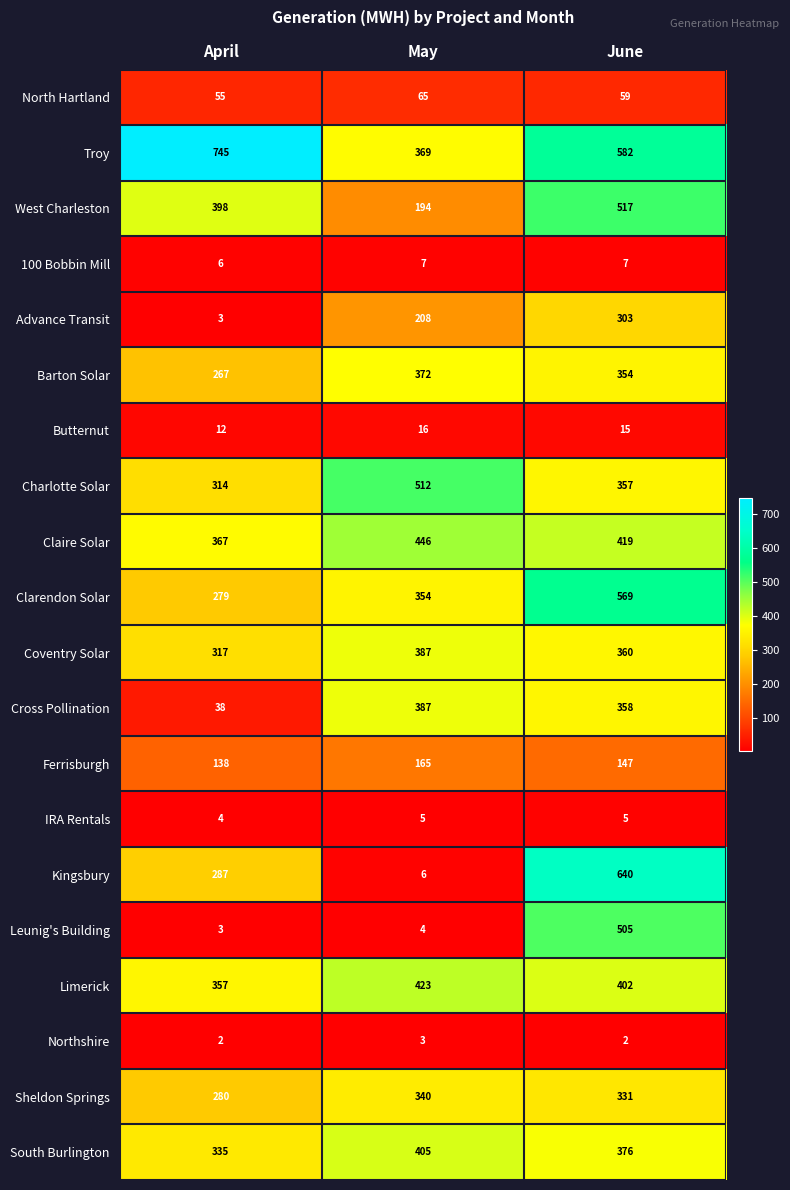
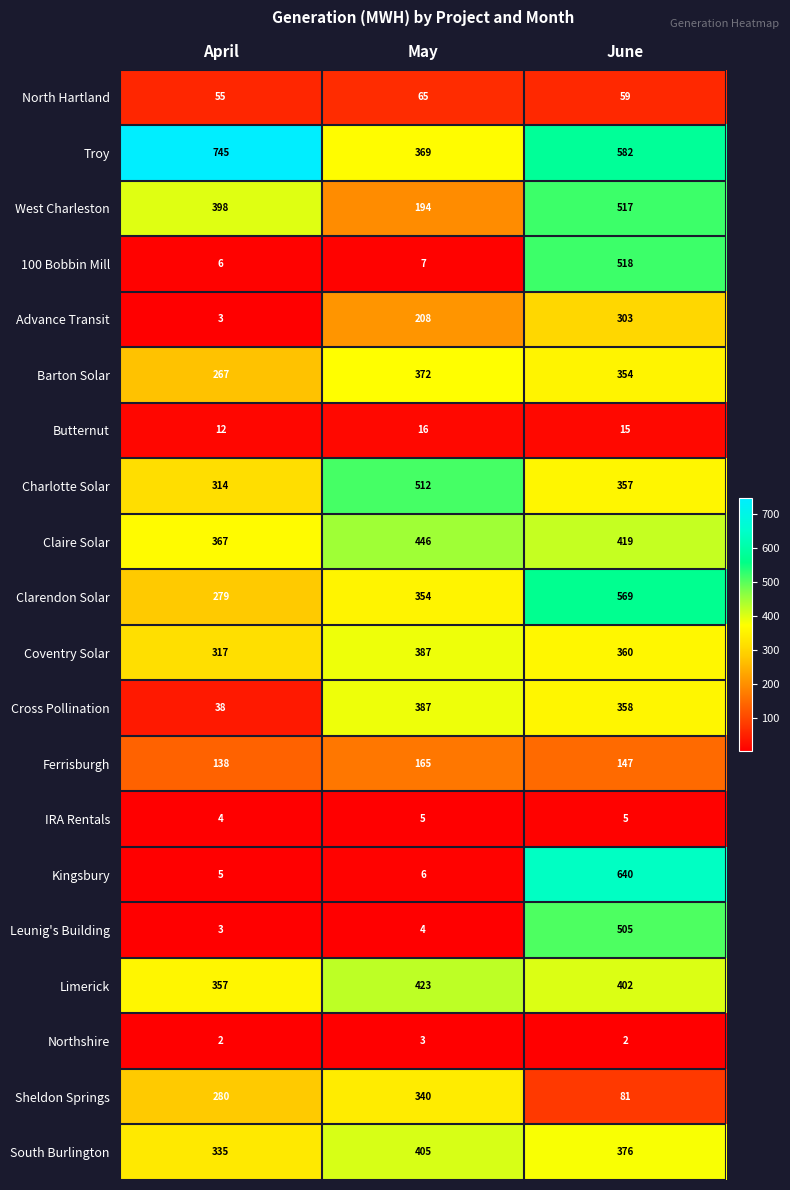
100 Bobbin Mill, June: 7 -> 518
Kingsbury, April: 287 -> 5
Sheldon Springs, June: 331 -> 81
